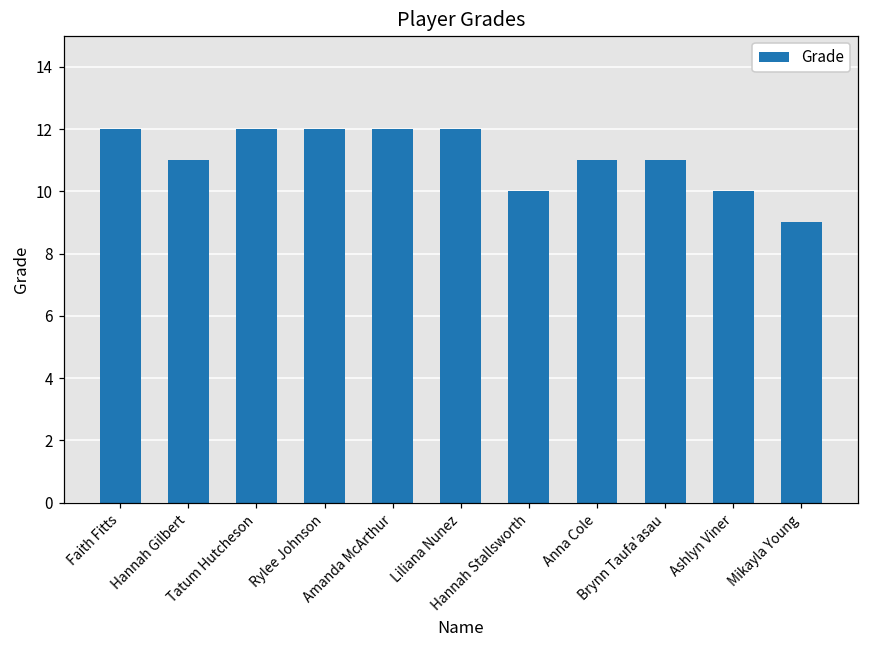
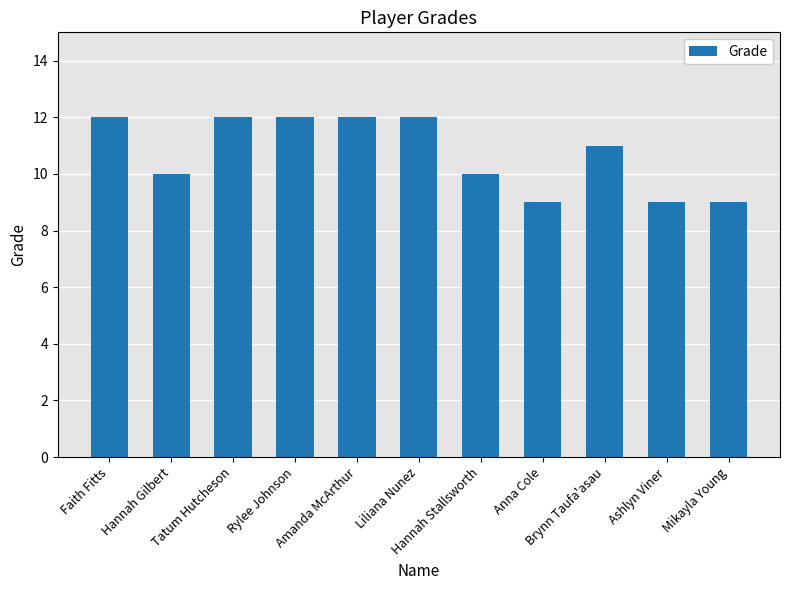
Hannah Gilbert: 11 -> 10
Anna Cole: 11 -> 9
Ashlyn Viner: 10 -> 9
